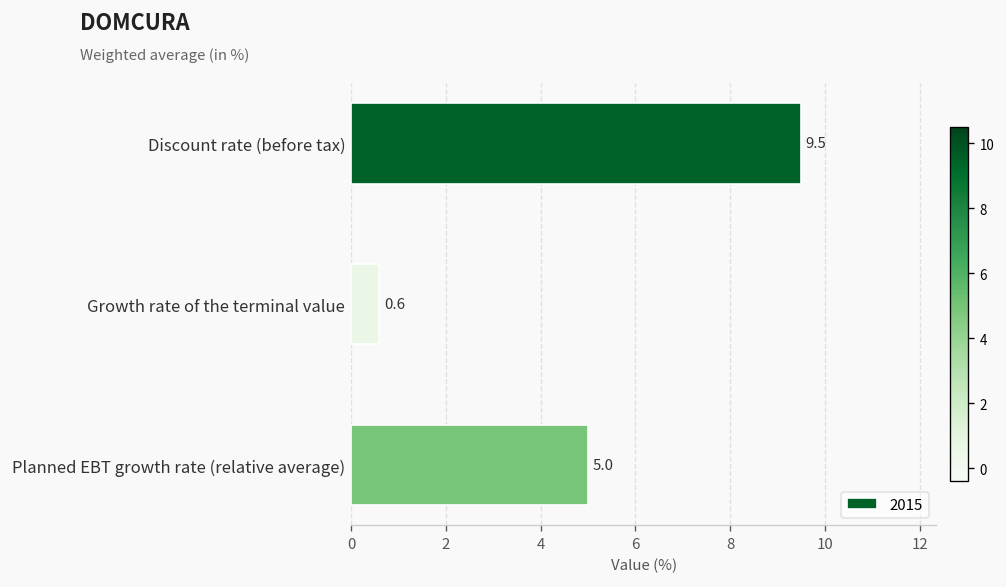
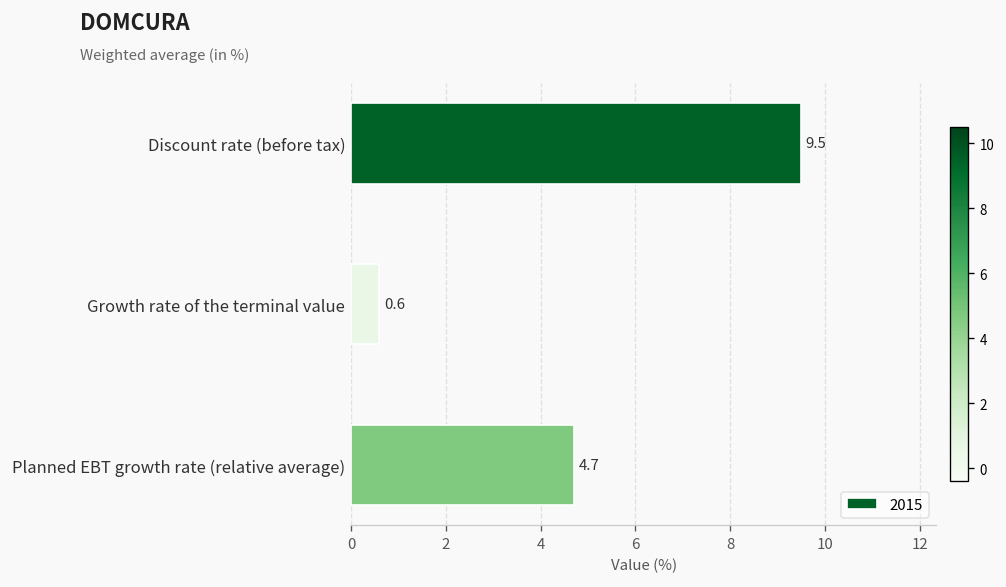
Planned EBT growth rate (relative average): 5.0 -> 4.7
